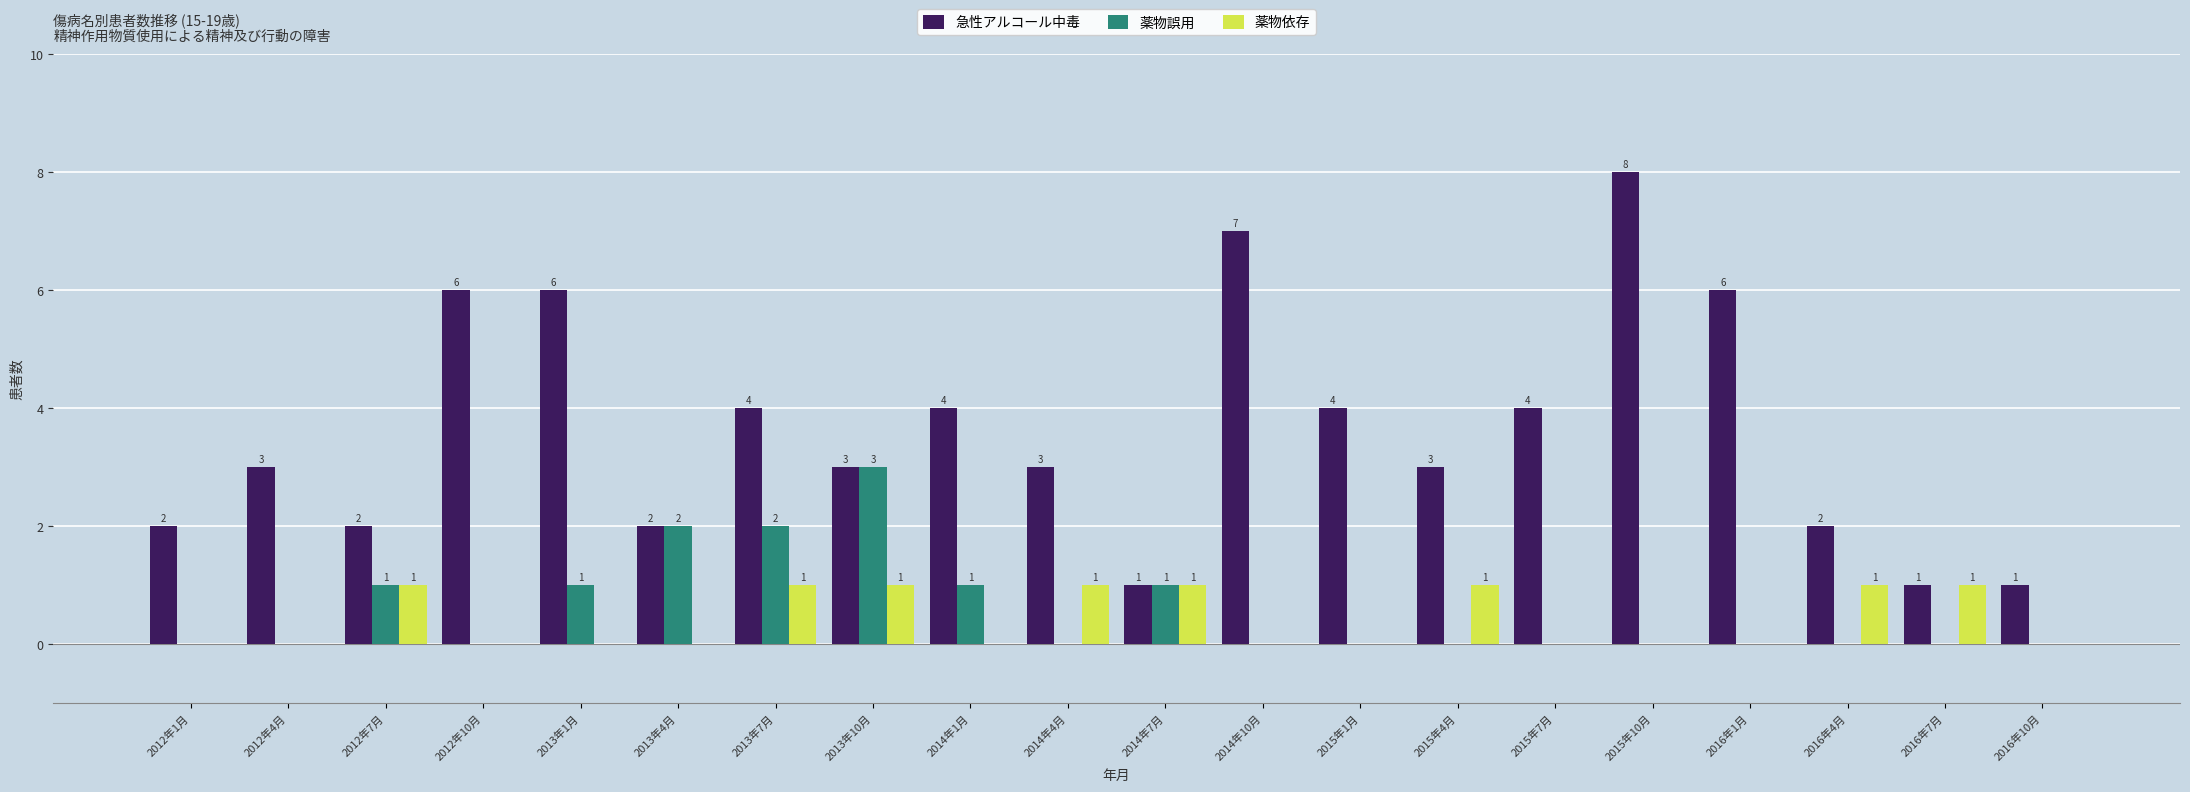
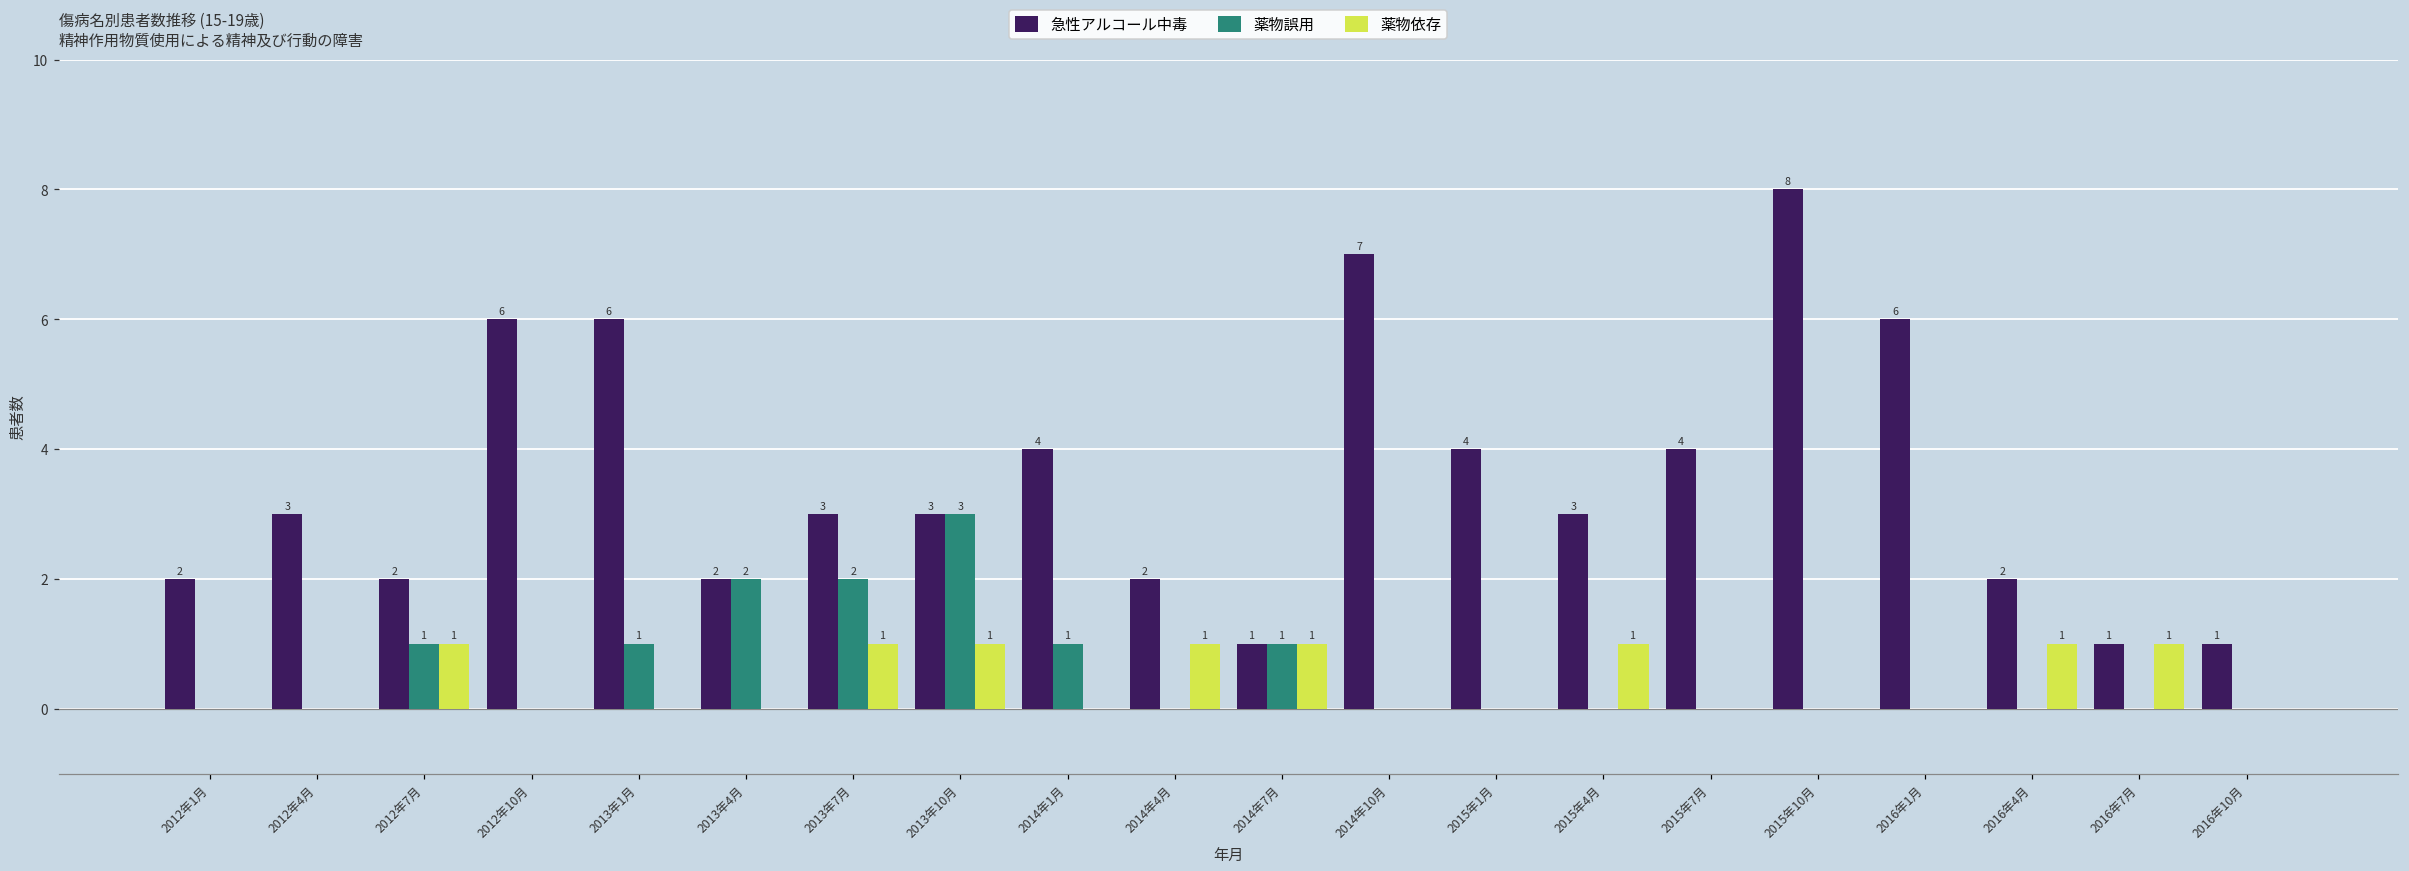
急性アルコール中毒, 2013年7月: 4 -> 3
急性アルコール中毒, 2014年4月: 3 -> 2
